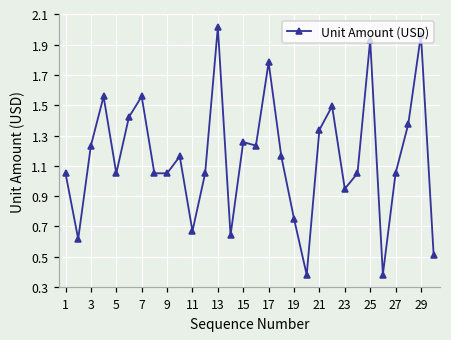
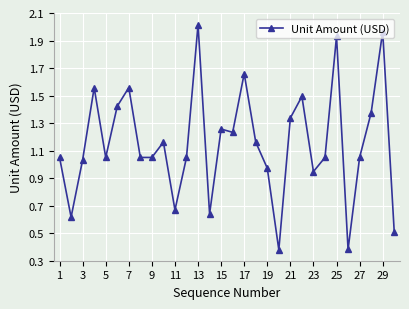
3: 1.23 -> 1.03
17: 1.78 -> 1.66
19: 0.75 -> 0.97
